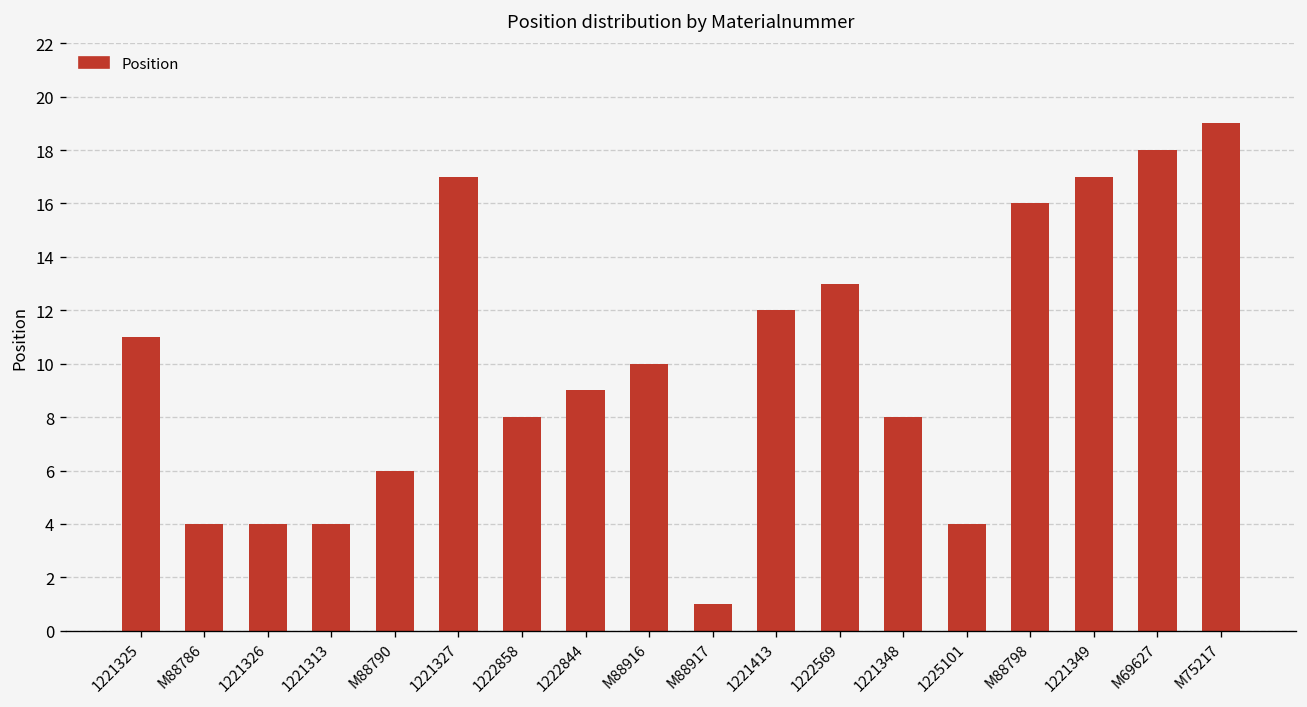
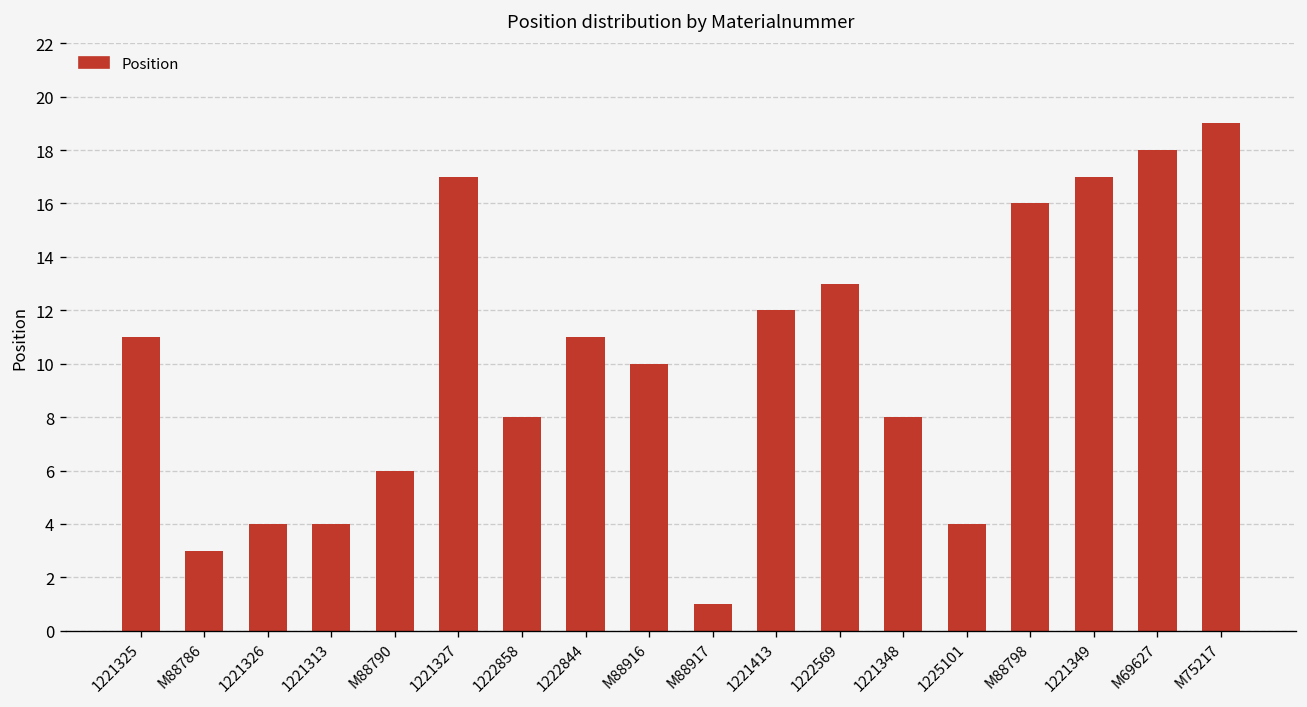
M88786: 4 -> 3
1222844: 9 -> 11
